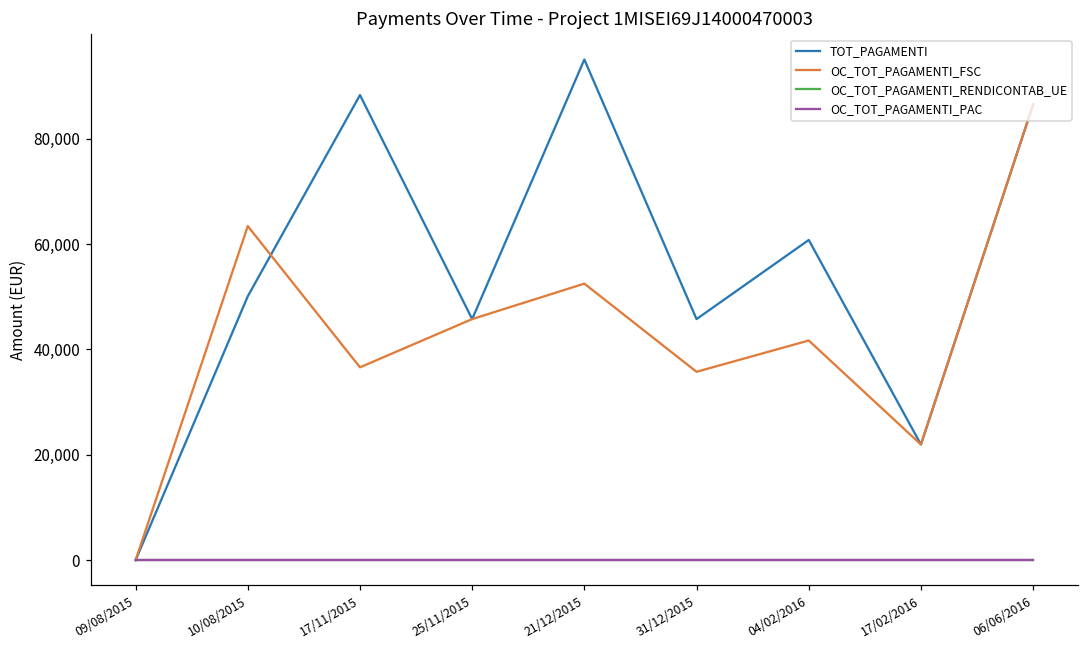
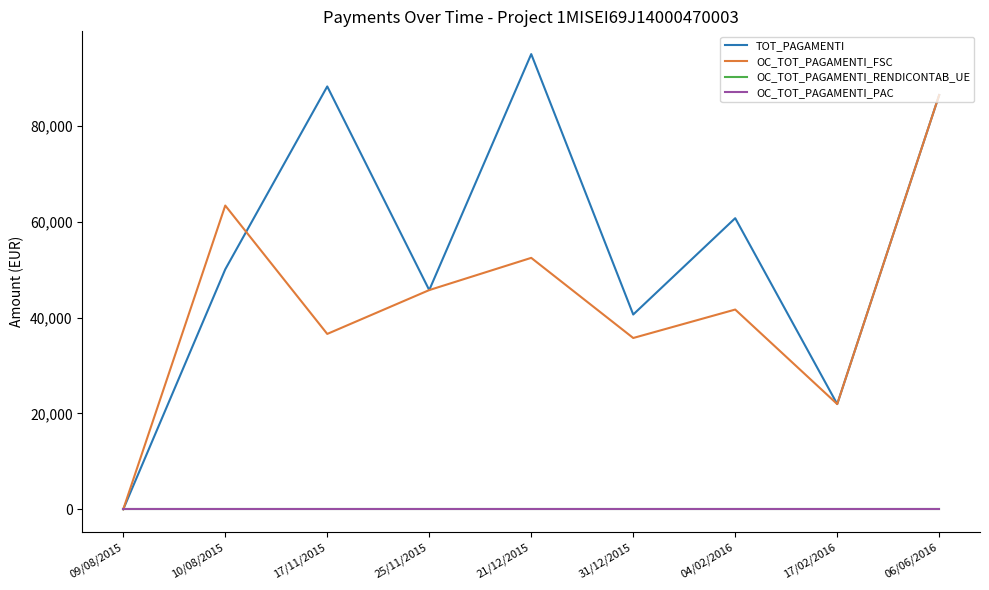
TOT_PAGAMENTI, 31/12/2015: 46,000 -> 41,000
